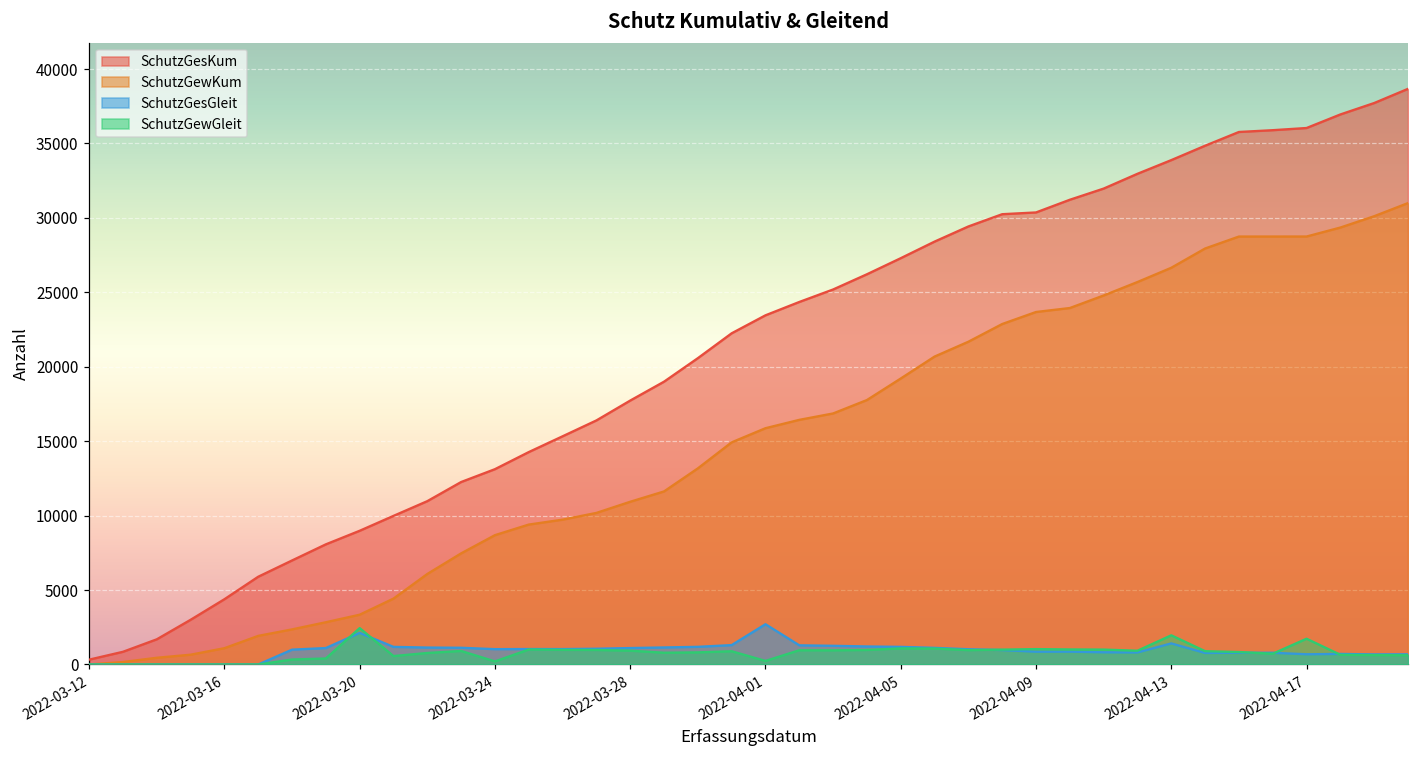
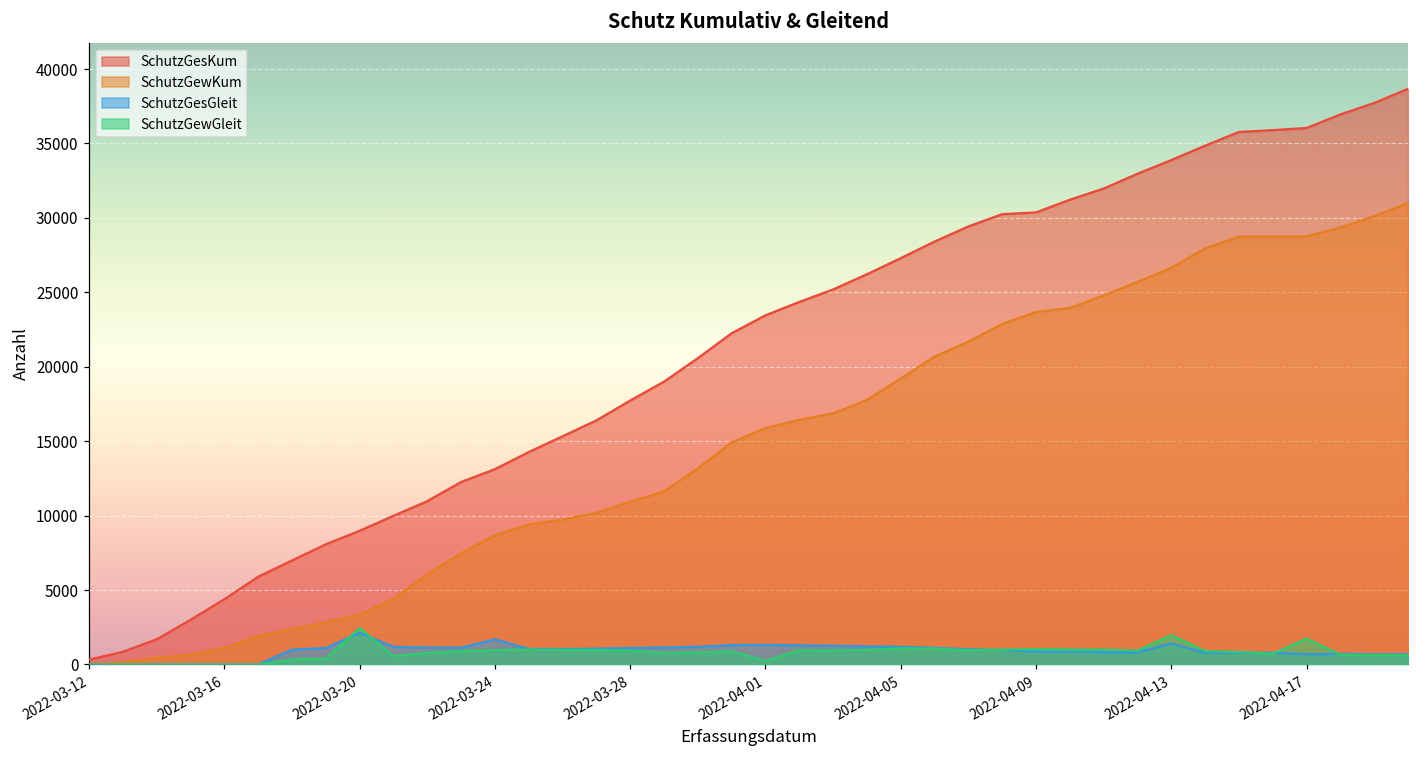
SchutzGesGleit, 2022-03-24: 1000 -> 1700
SchutzGewGleit, 2022-03-24: 200 -> 1000
SchutzGesGleit, 2022-04-01: 2700 -> 1300
